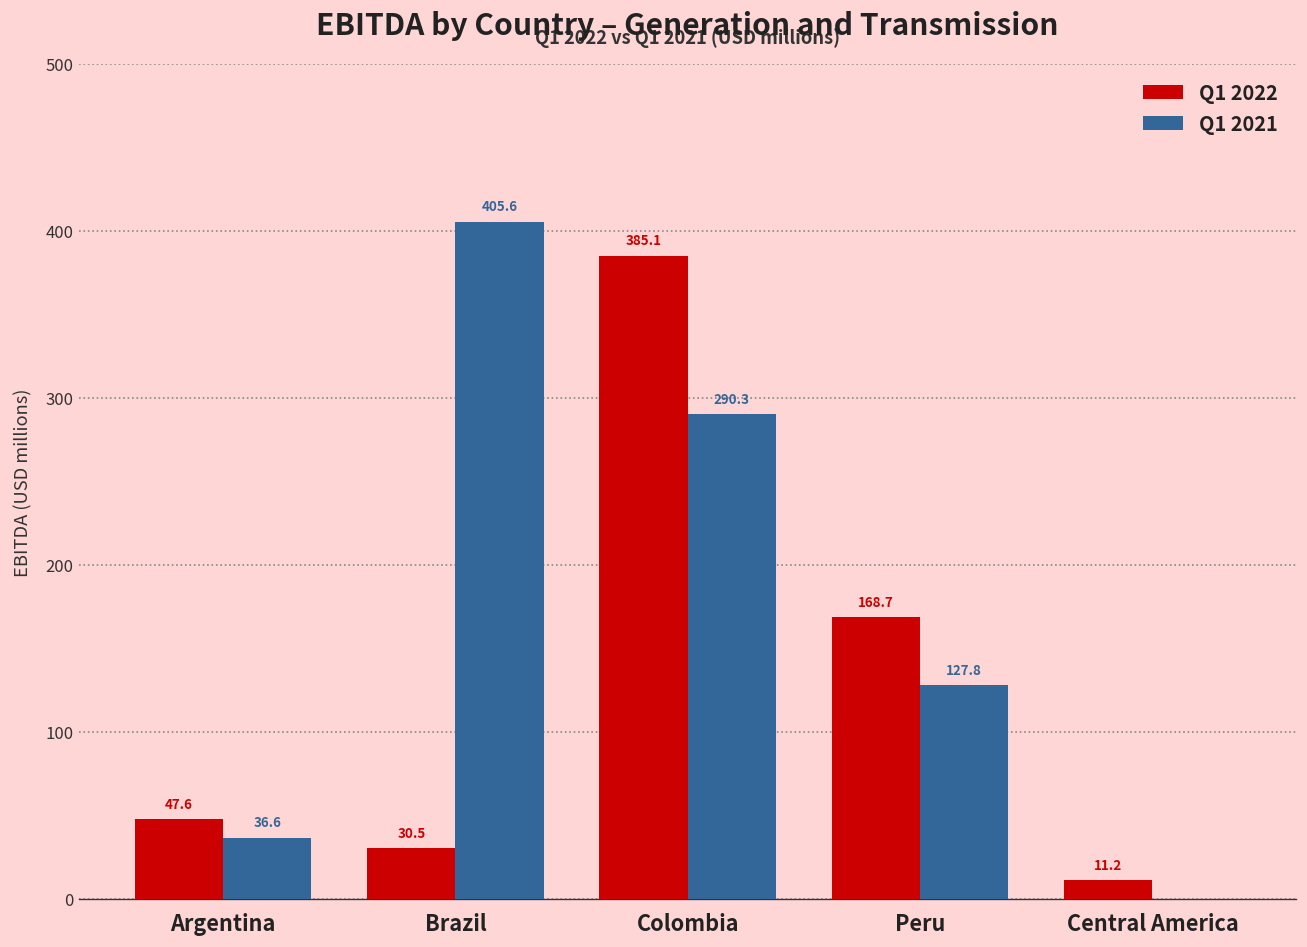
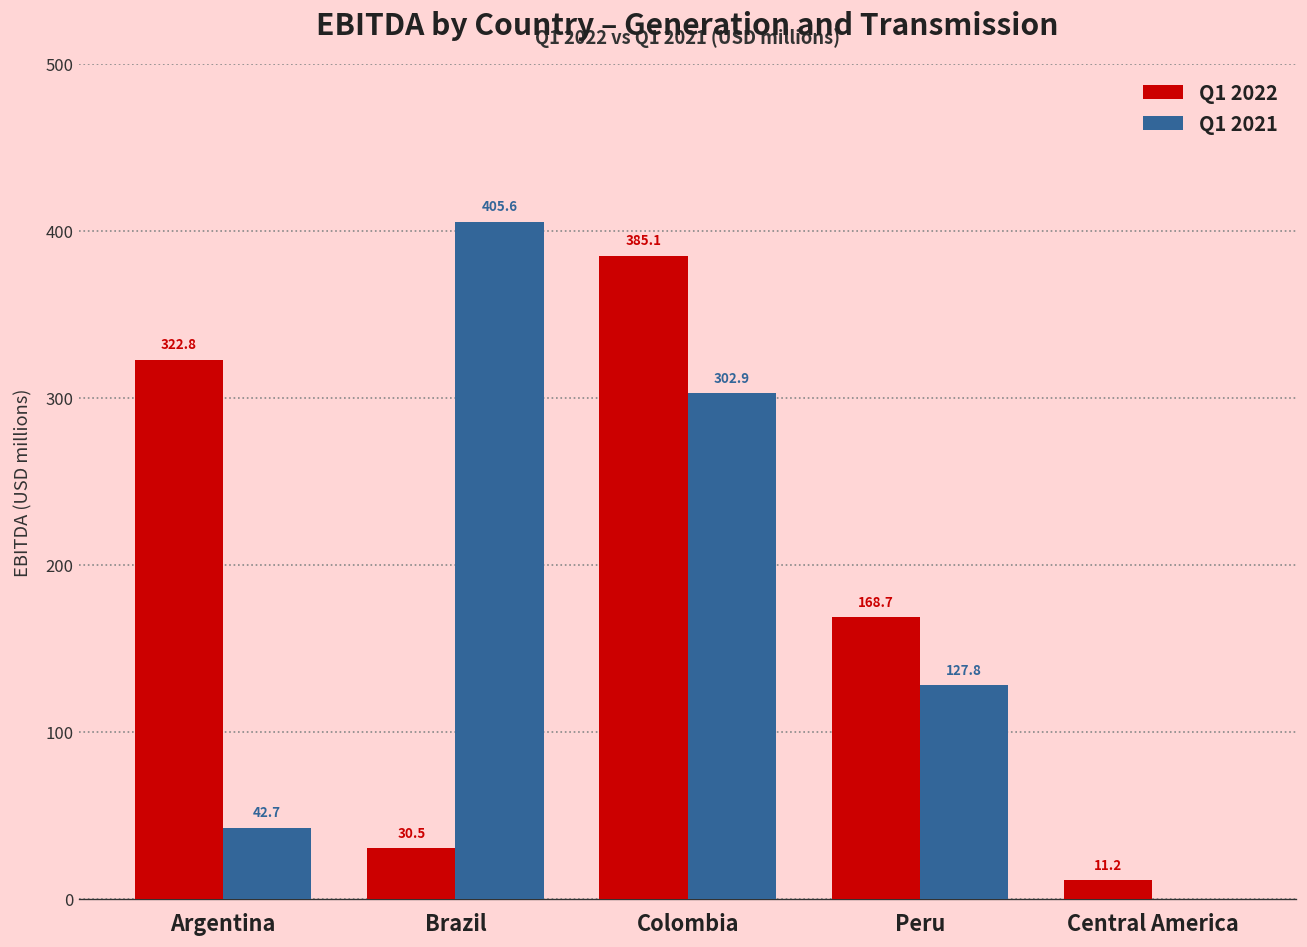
Q1 2022, Argentina: 47.6 -> 322.8
Q1 2021, Argentina: 36.6 -> 42.7
Q1 2021, Colombia: 290.3 -> 302.9
